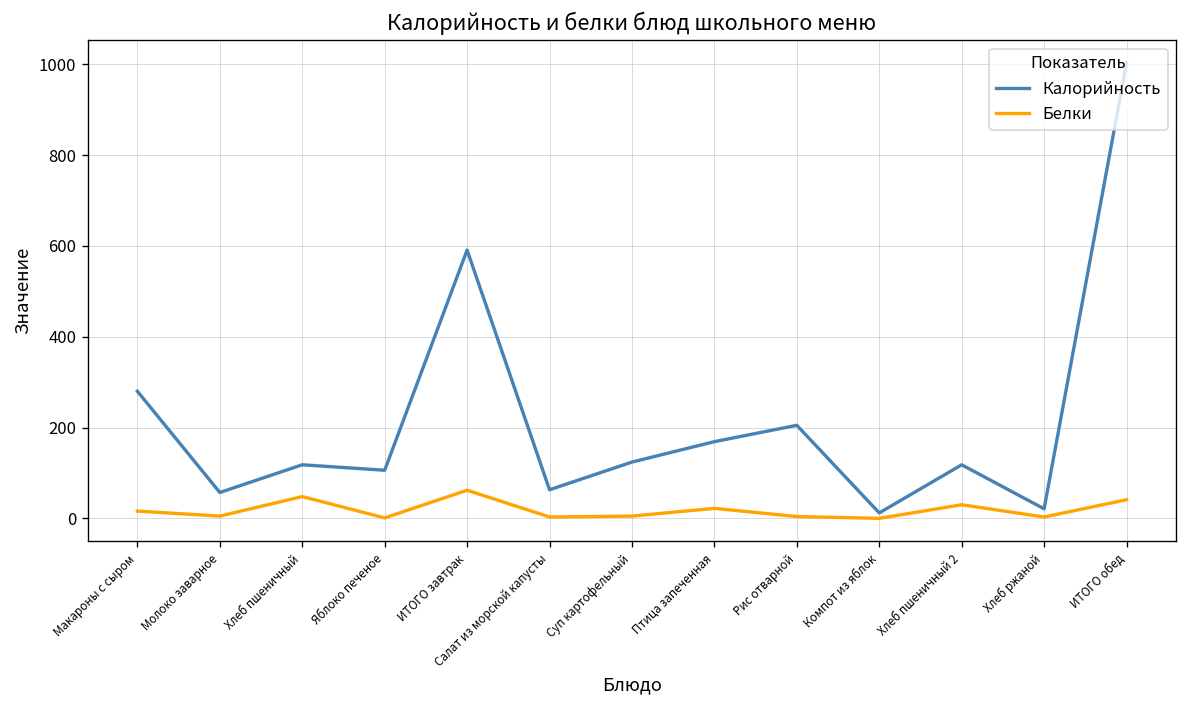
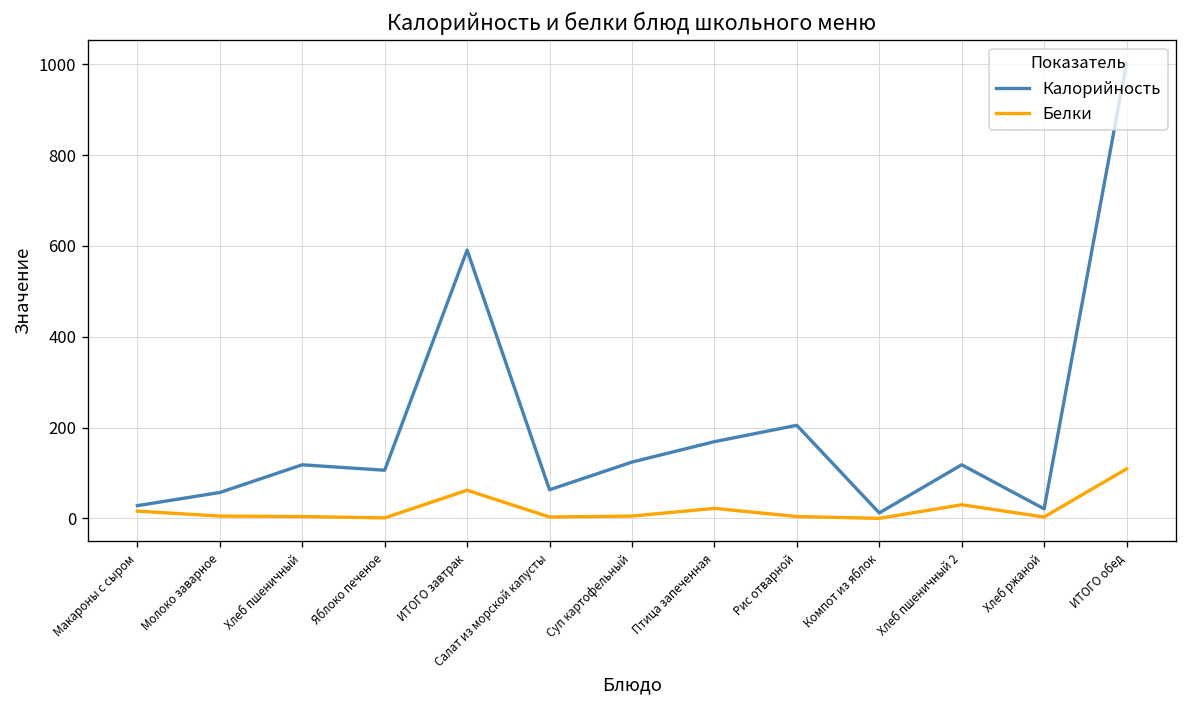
Калорийность, Макароны с сыром: 280 -> 30
Белки, Хлеб пшеничный: 50 -> 0
Белки, ИТОГО обед: 40 -> 110
